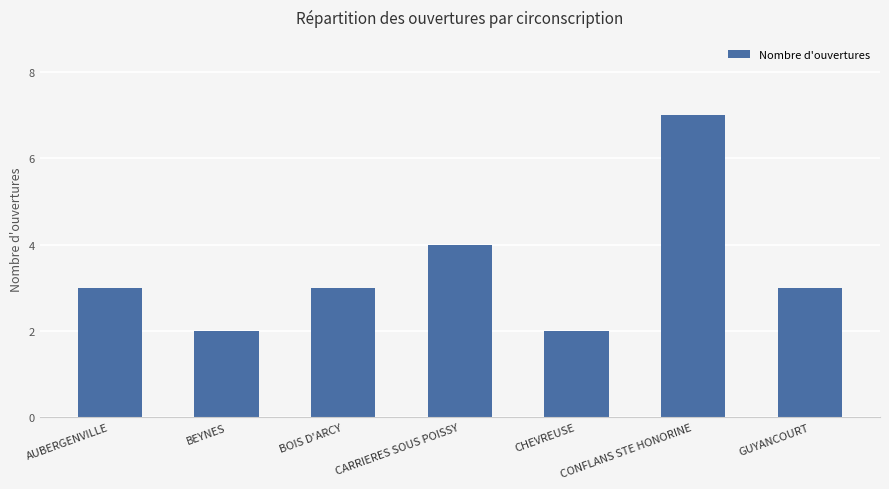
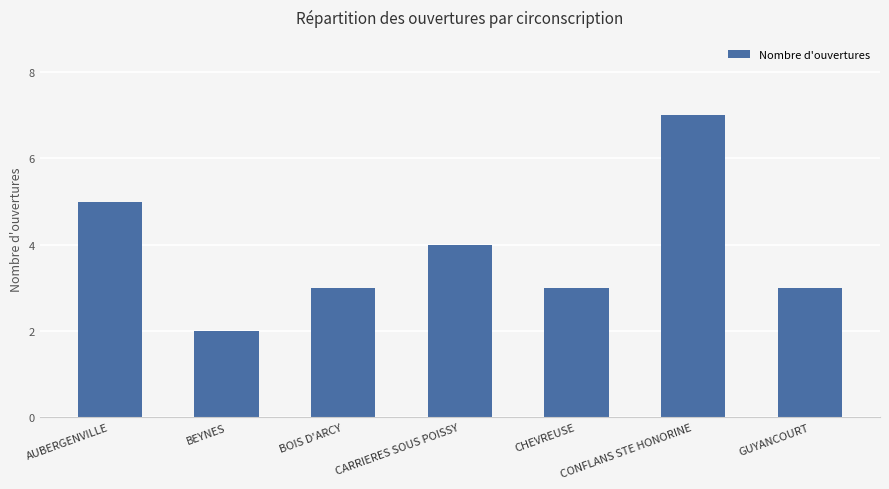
AUBERGENVILLE: 3 -> 5
CHEVREUSE: 2 -> 3
